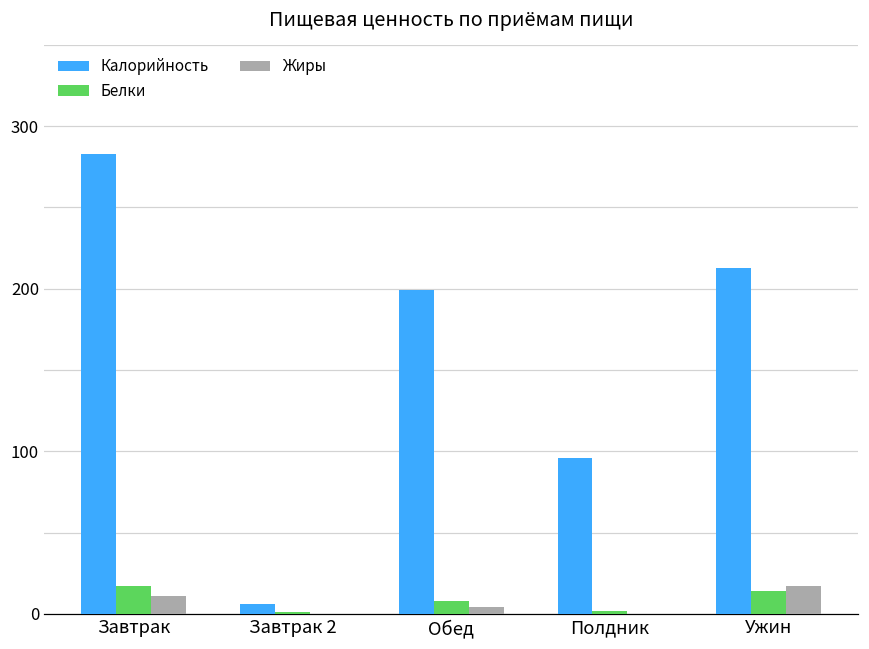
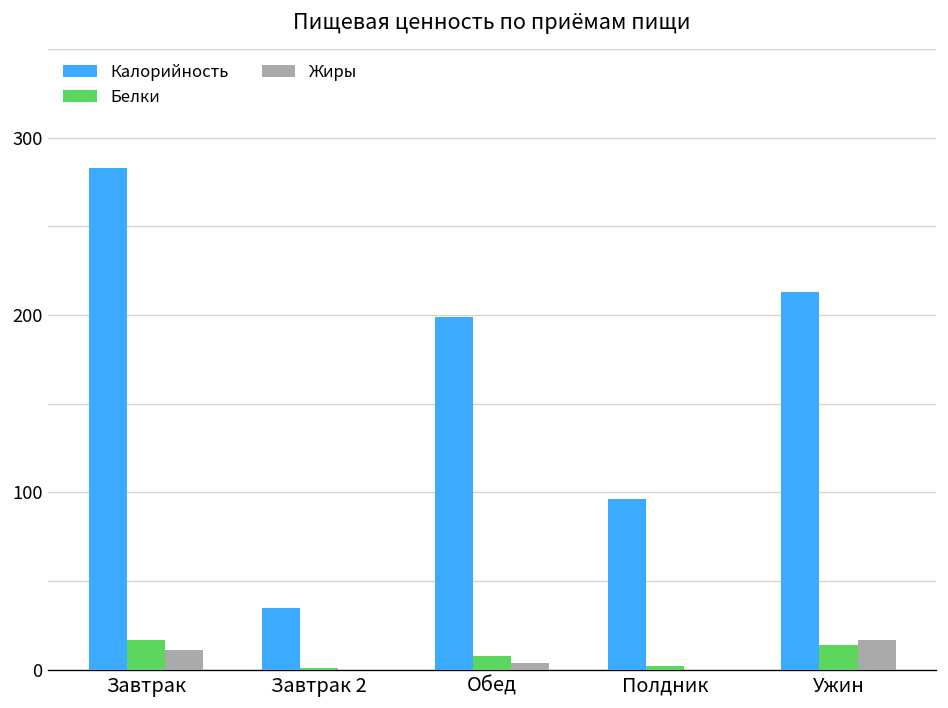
Калорийность, Завтрак 2: 6 -> 35
